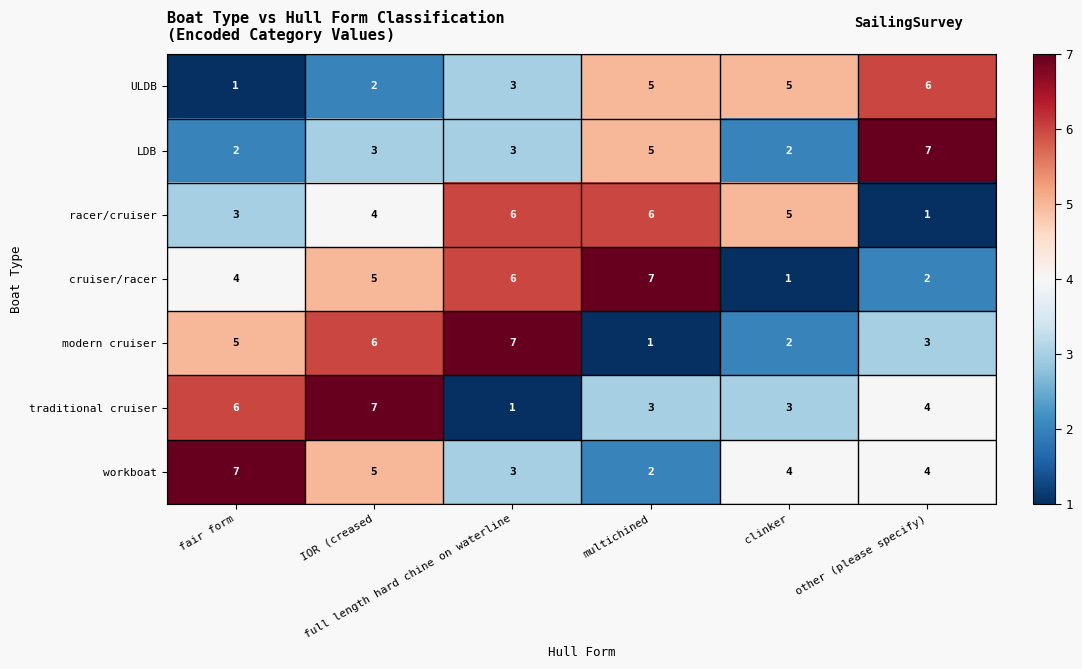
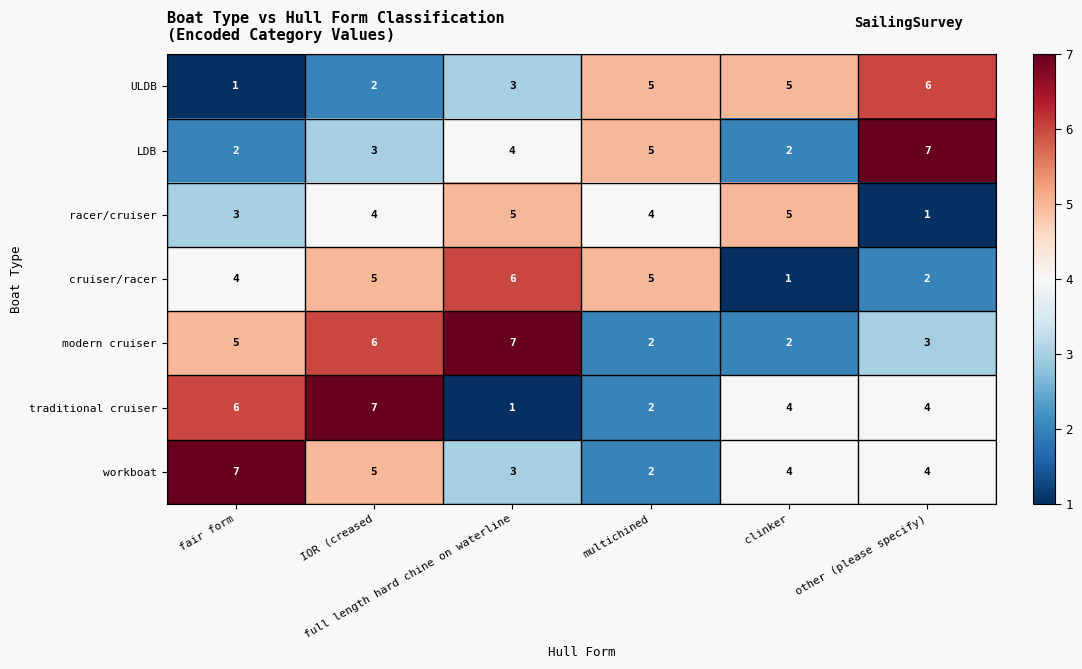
LDB, full length hard chine on waterline: 3 -> 4
racer/cruiser, full length hard chine on waterline: 6 -> 5
racer/cruiser, multichined: 6 -> 4
cruiser/racer, multichined: 7 -> 5
modern cruiser, multichined: 1 -> 2
traditional cruiser, multichined: 3 -> 2
traditional cruiser, clinker: 3 -> 4
